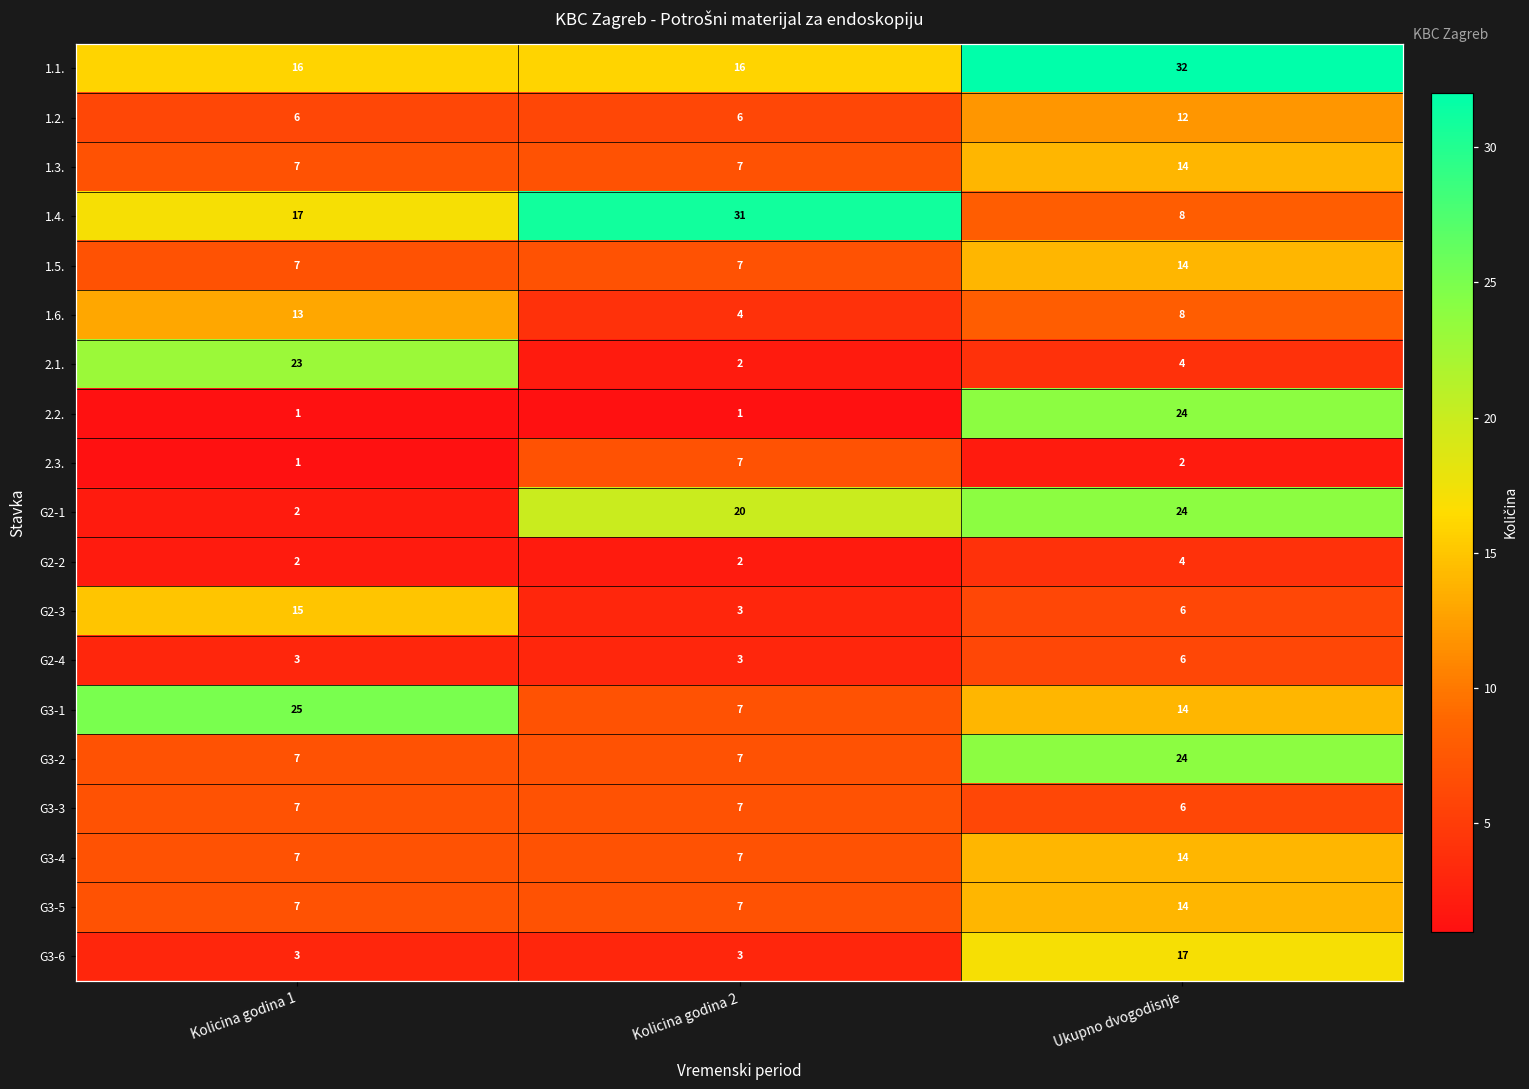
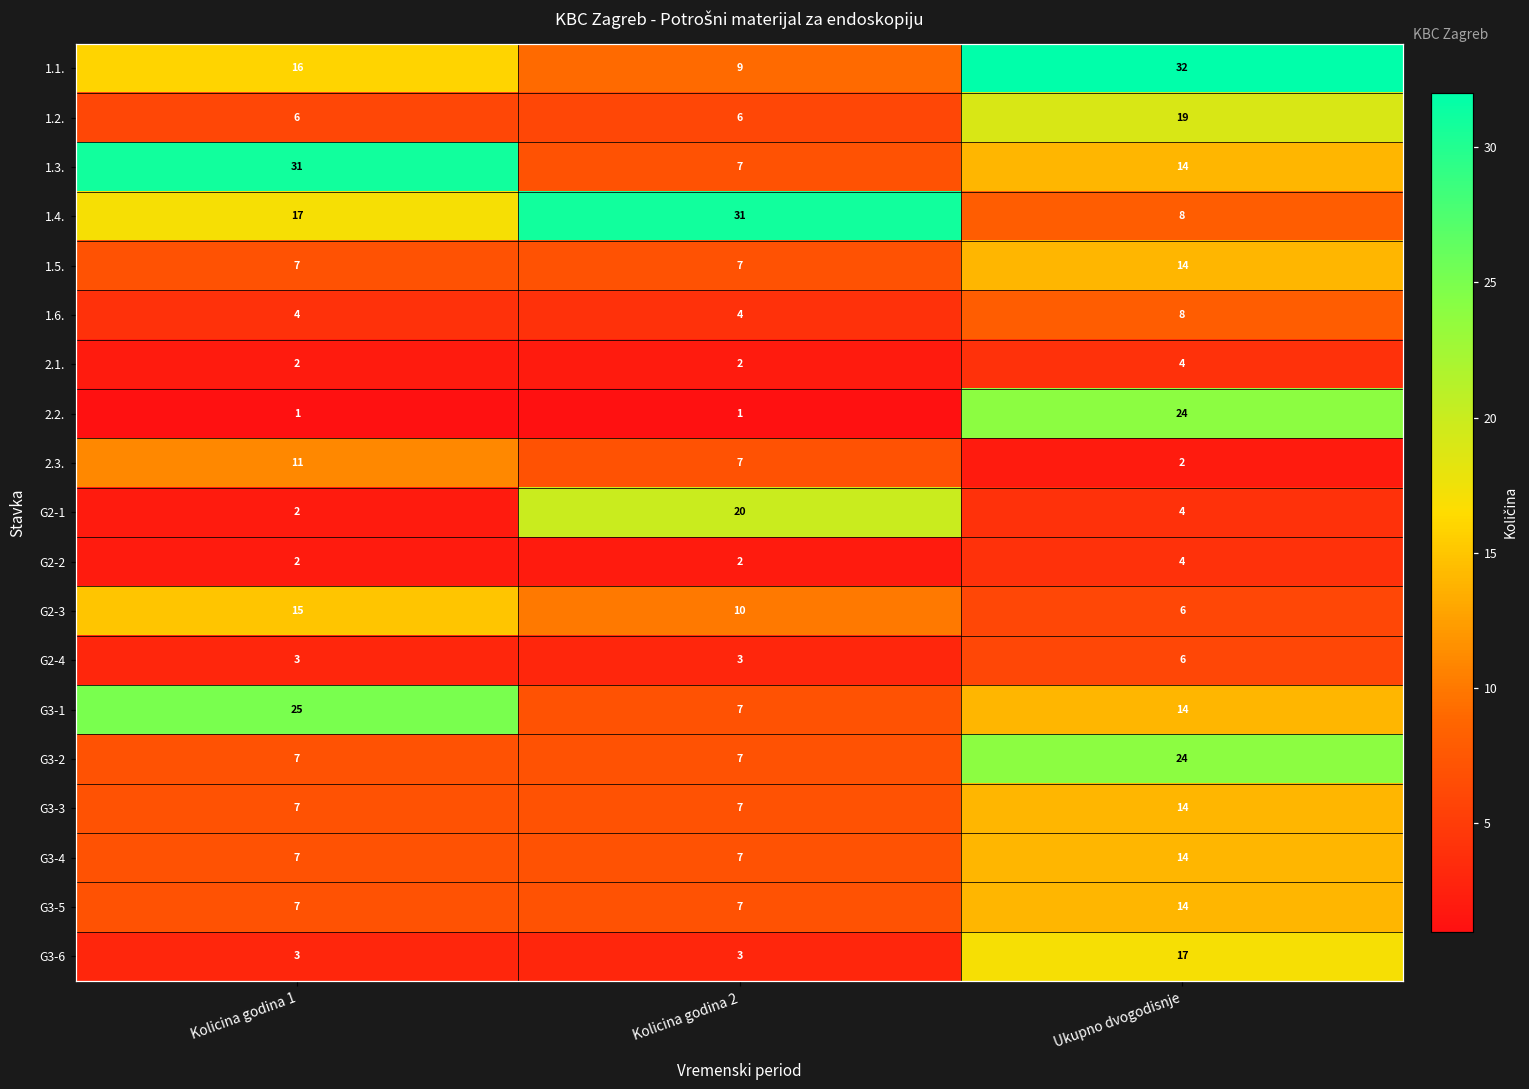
1.1., Kolicina godina 2: 16 -> 9
1.2., Ukupno dvogodisnje: 12 -> 19
1.3., Kolicina godina 1: 7 -> 31
1.6., Kolicina godina 1: 13 -> 4
2.1., Kolicina godina 1: 23 -> 2
2.3., Kolicina godina 1: 1 -> 11
G2-1, Ukupno dvogodisnje: 24 -> 4
G2-3, Kolicina godina 2: 3 -> 10
G3-3, Ukupno dvogodisnje: 6 -> 14
